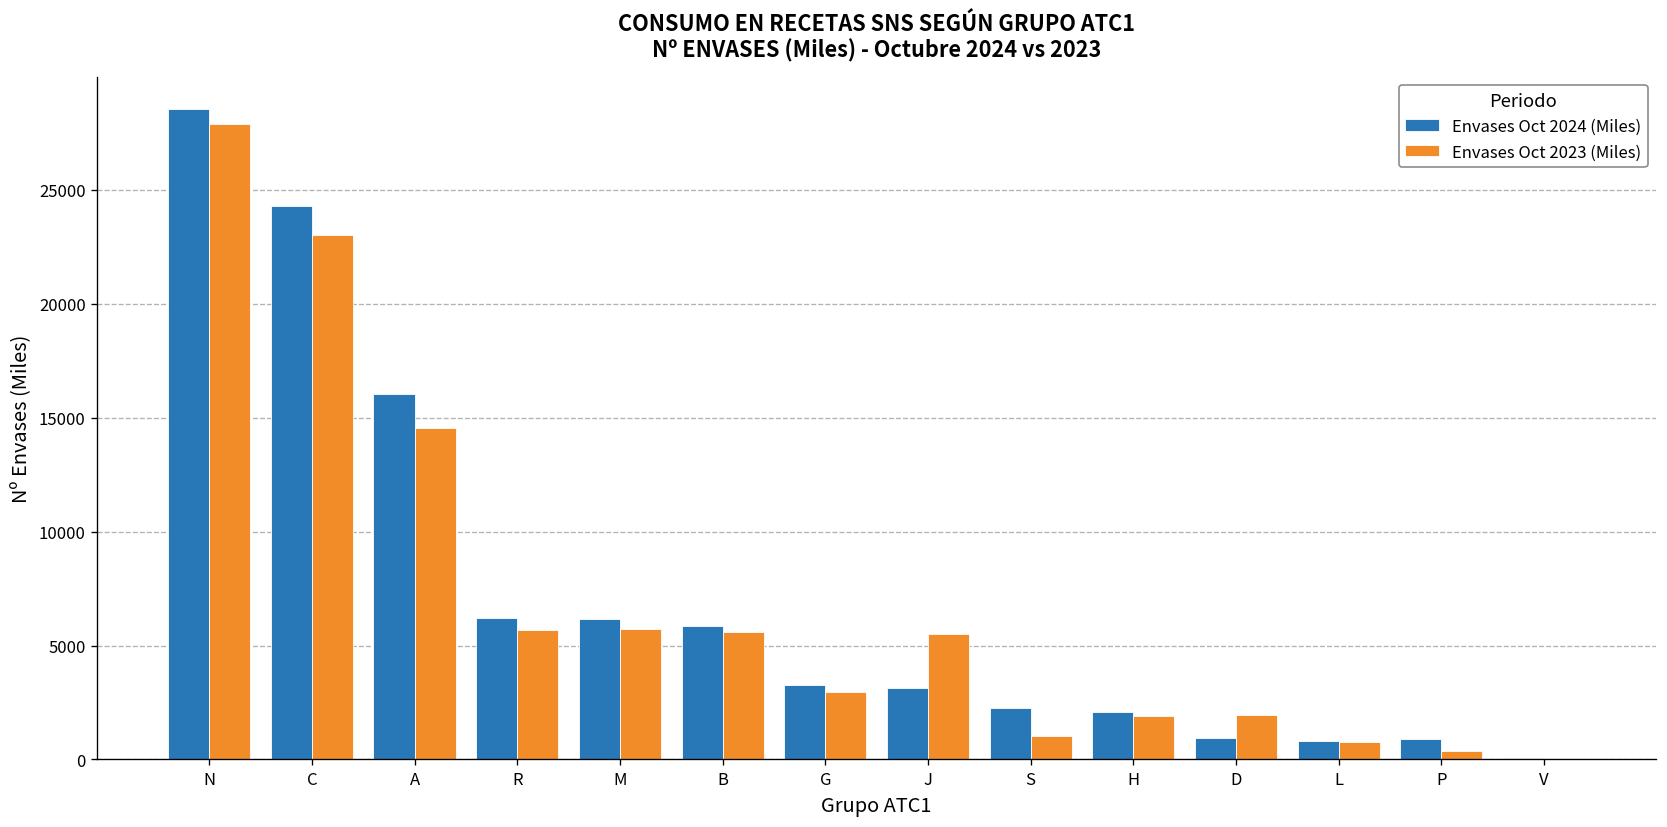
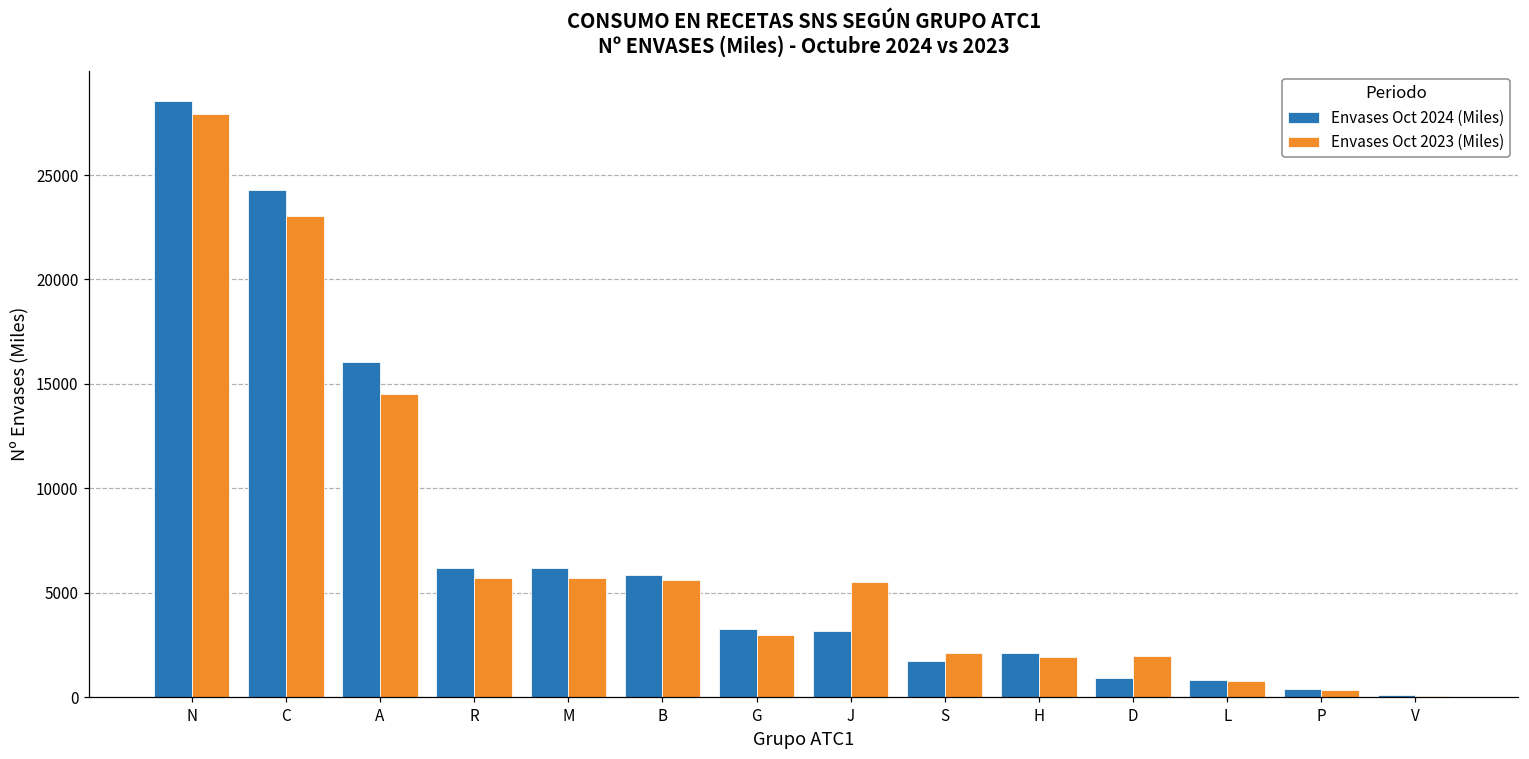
Envases Oct 2024 (Miles), S: 2200 -> 1700
Envases Oct 2023 (Miles), S: 1000 -> 2100
Envases Oct 2024 (Miles), P: 900 -> 400
